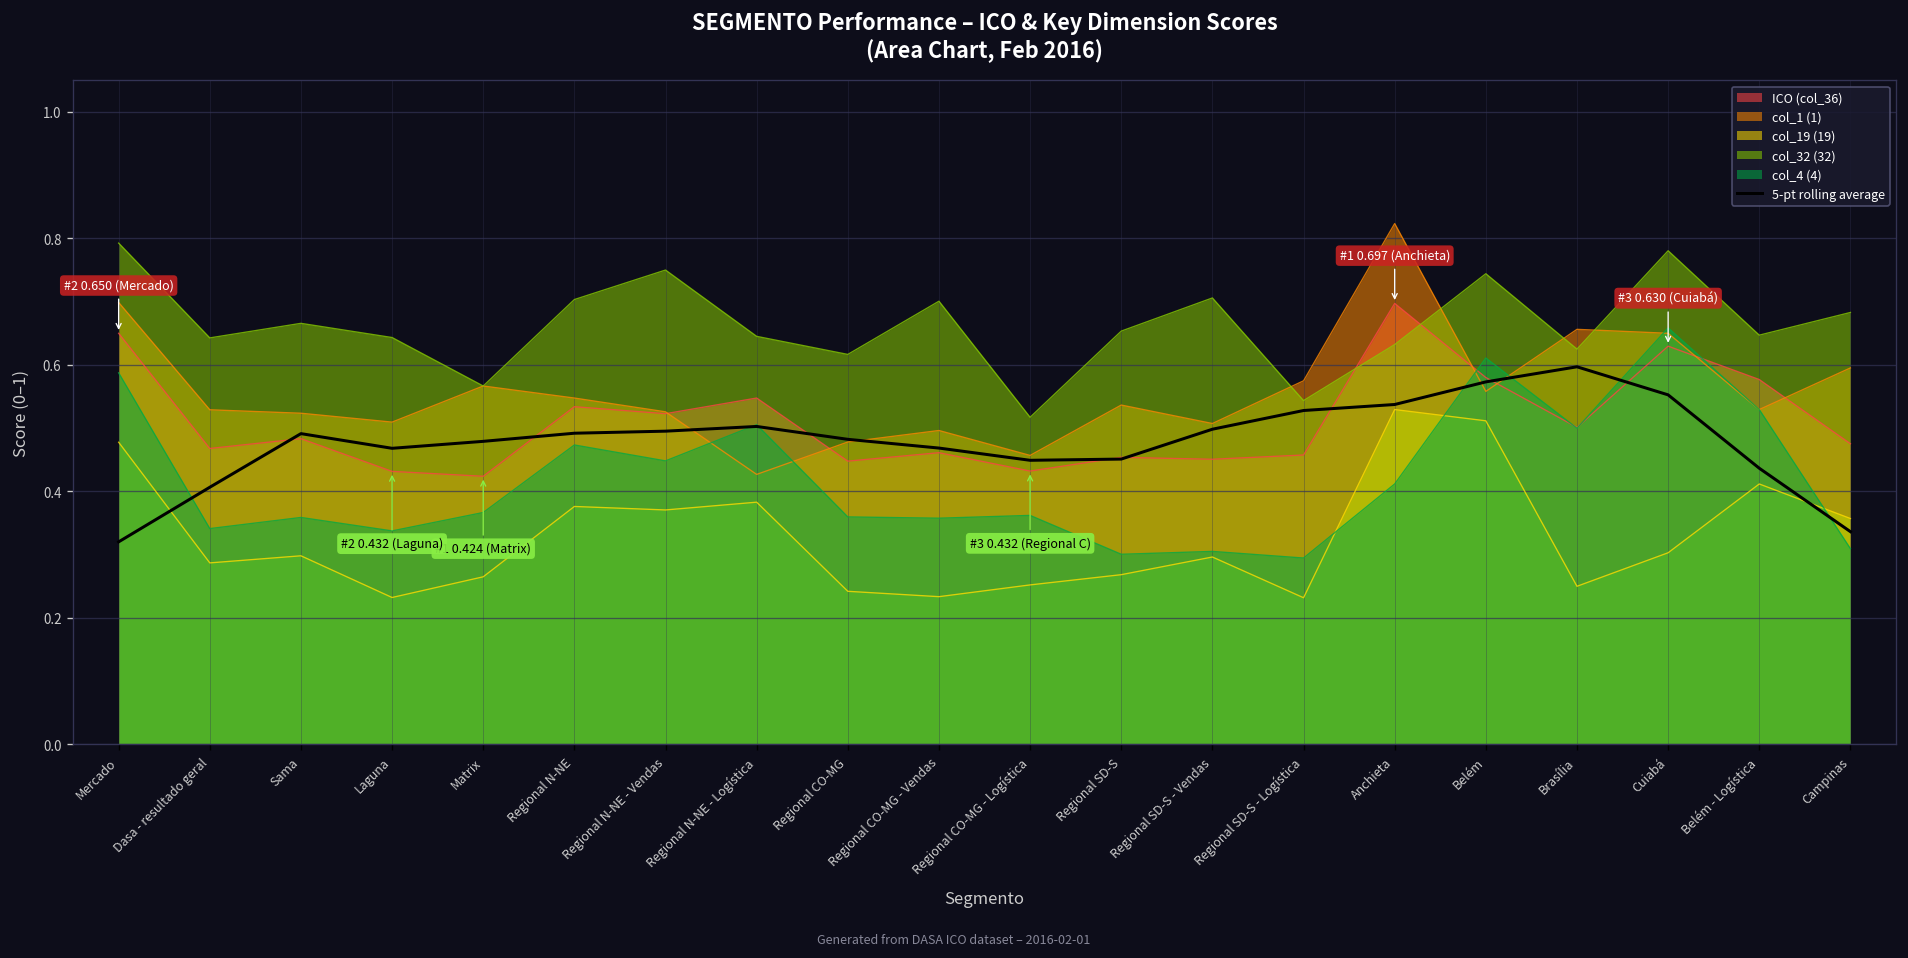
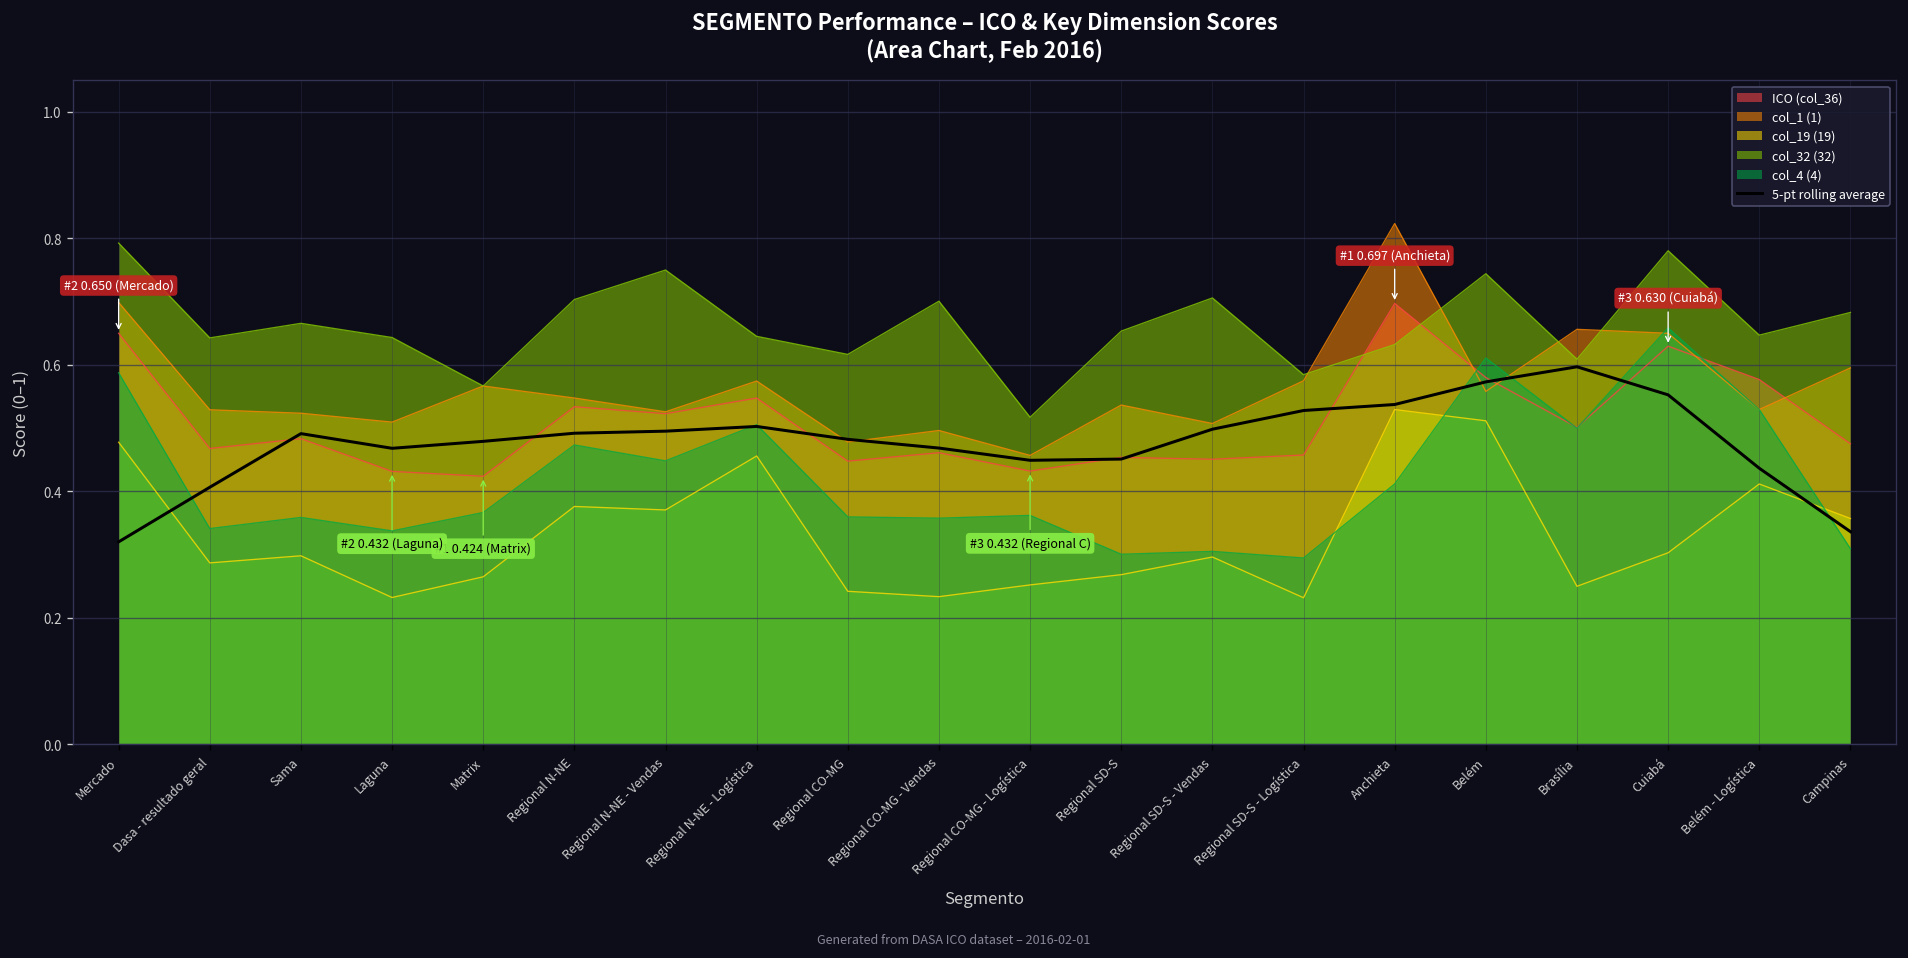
col_1 (1), Regional N-NE - Logística: 0.43 -> 0.57
col_19 (19), Regional N-NE - Logística: 0.38 -> 0.46
col_32 (32), Regional SD-S - Logística: 0.54 -> 0.58
col_32 (32), Brasília: 0.63 -> 0.61
